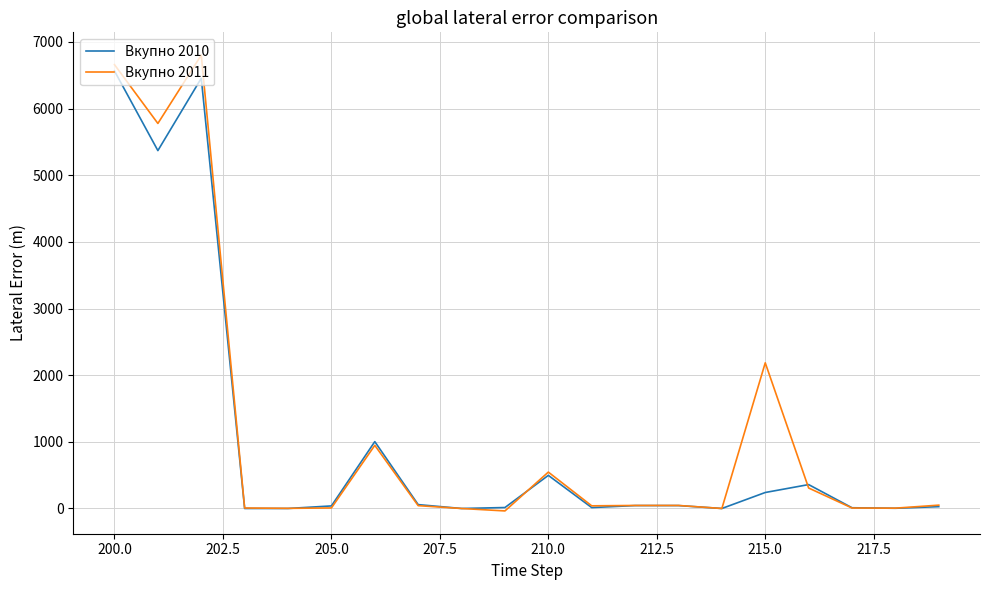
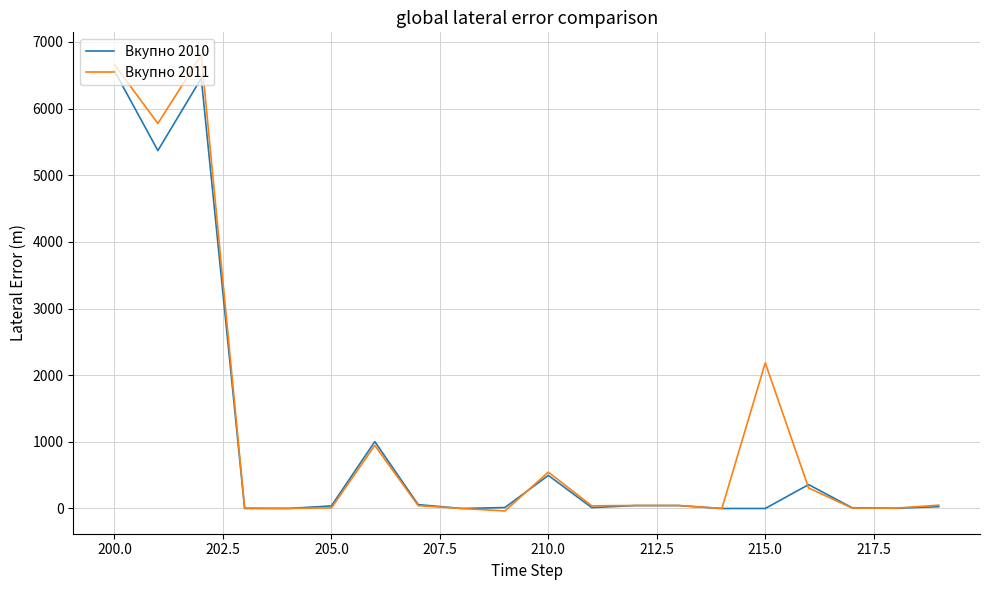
Вкупно 2010, 215.0: 200 -> 0
